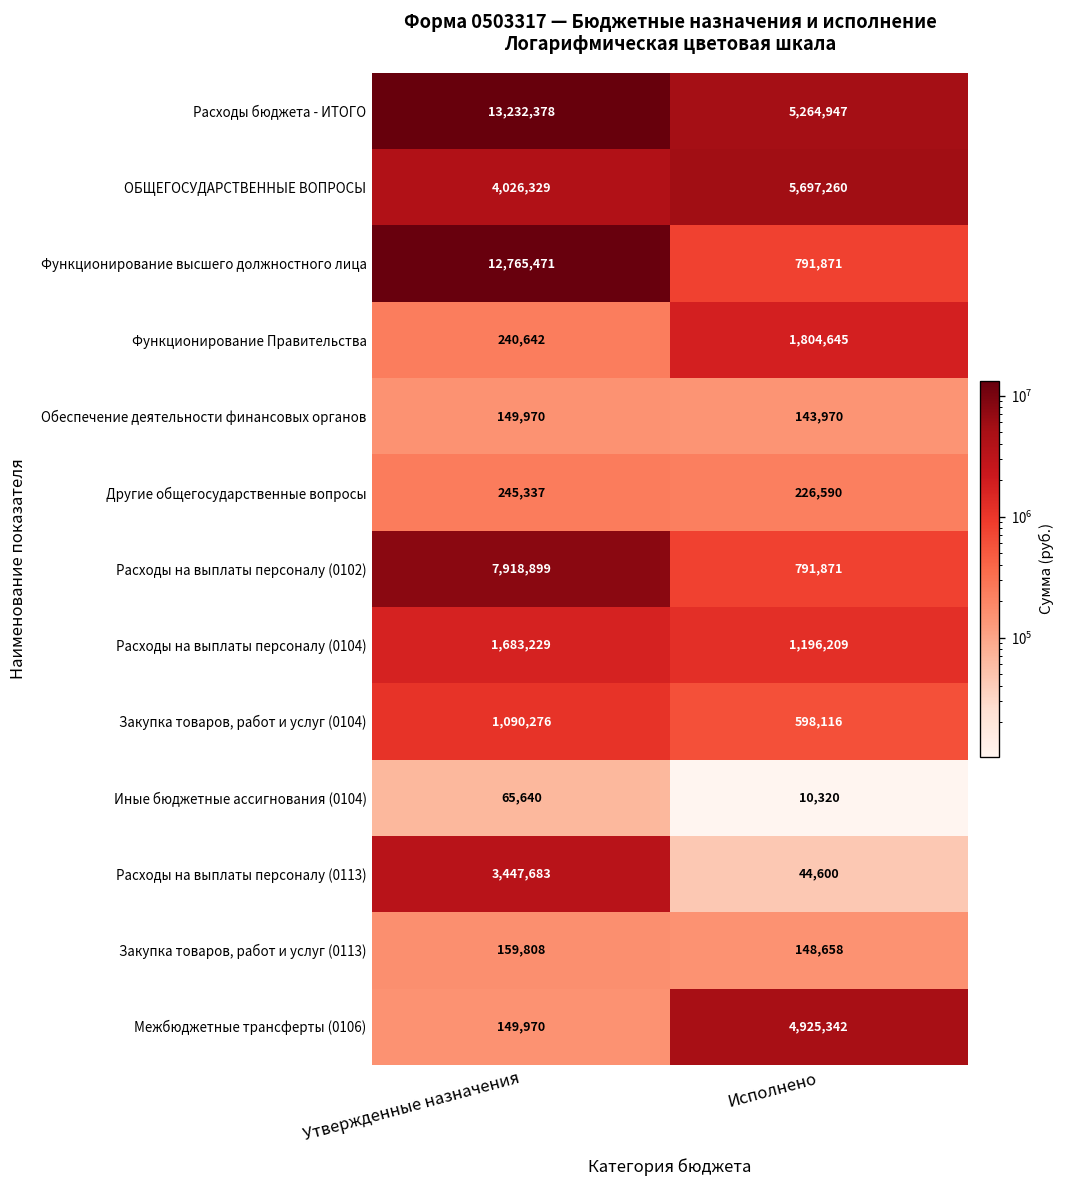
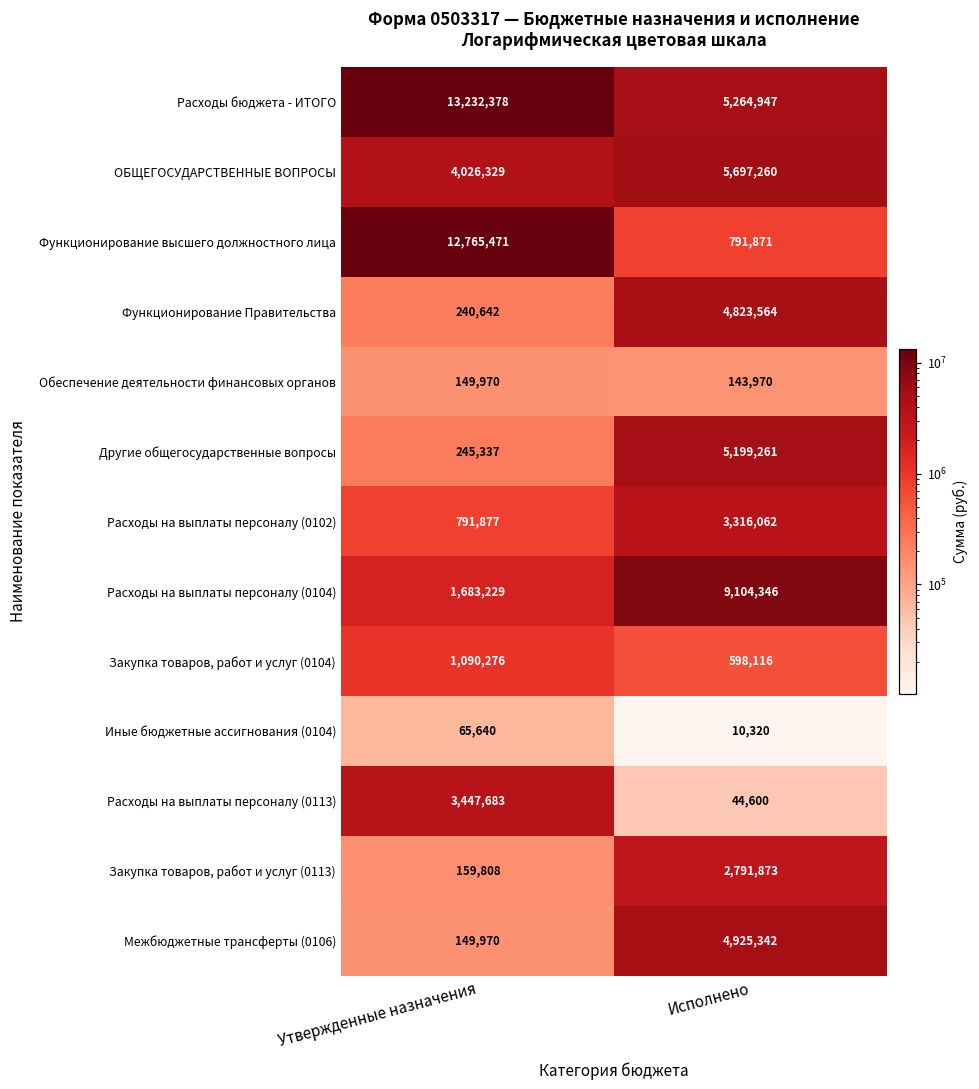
Функционирование Правительства, Исполнено: 1,804,645 -> 4,823,564
Другие общегосударственные вопросы, Исполнено: 226,590 -> 5,199,261
Расходы на выплаты персоналу (0102), Утвержденные назначения: 7,918,899 -> 791,877
Расходы на выплаты персоналу (0102), Исполнено: 791,871 -> 3,316,062
Расходы на выплаты персоналу (0104), Исполнено: 1,196,209 -> 9,104,346
Закупка товаров, работ и услуг (0113), Исполнено: 148,658 -> 2,791,873
